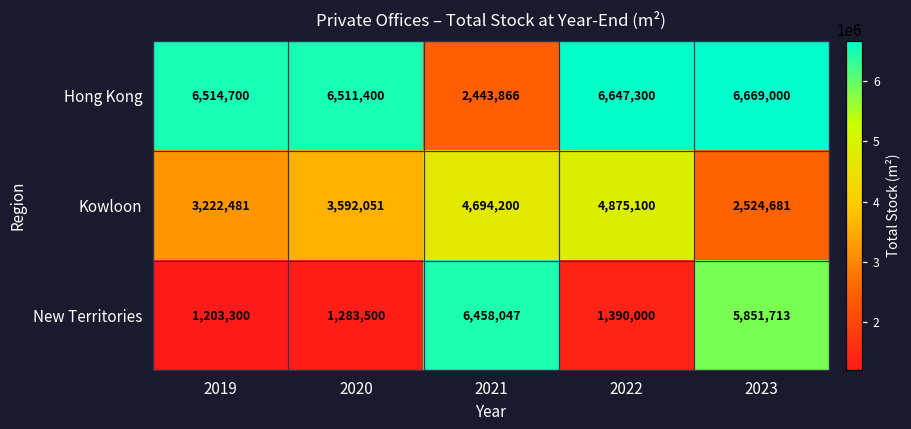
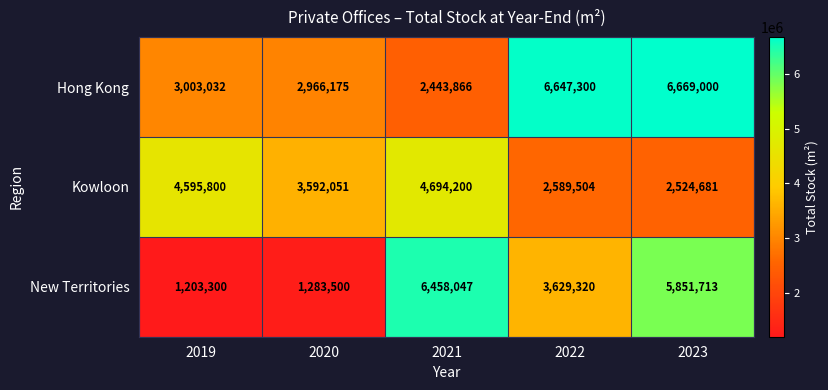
Hong Kong, 2019: 6,514,700 -> 3,003,032
Hong Kong, 2020: 6,511,400 -> 2,966,175
Kowloon, 2019: 3,222,481 -> 4,595,800
Kowloon, 2022: 4,875,100 -> 2,589,504
New Territories, 2022: 1,390,000 -> 3,629,320
